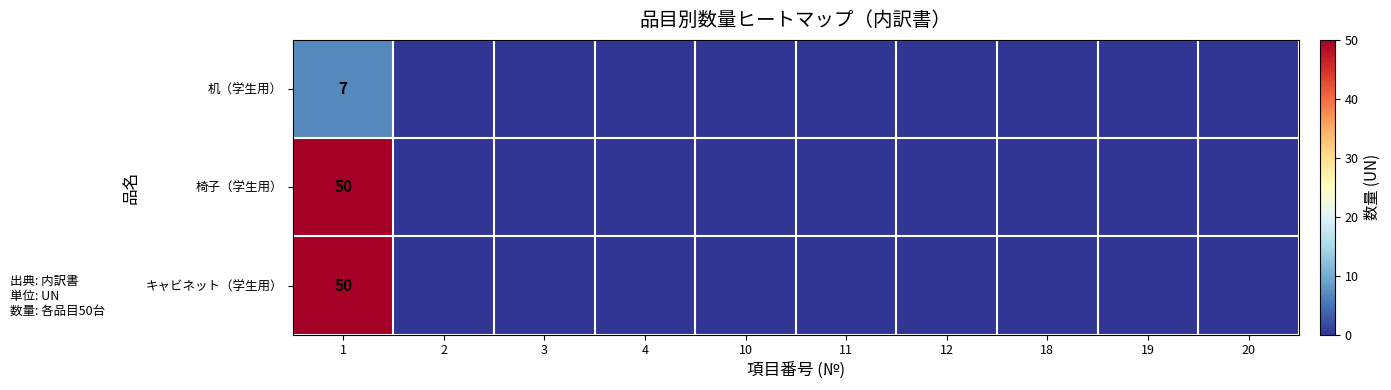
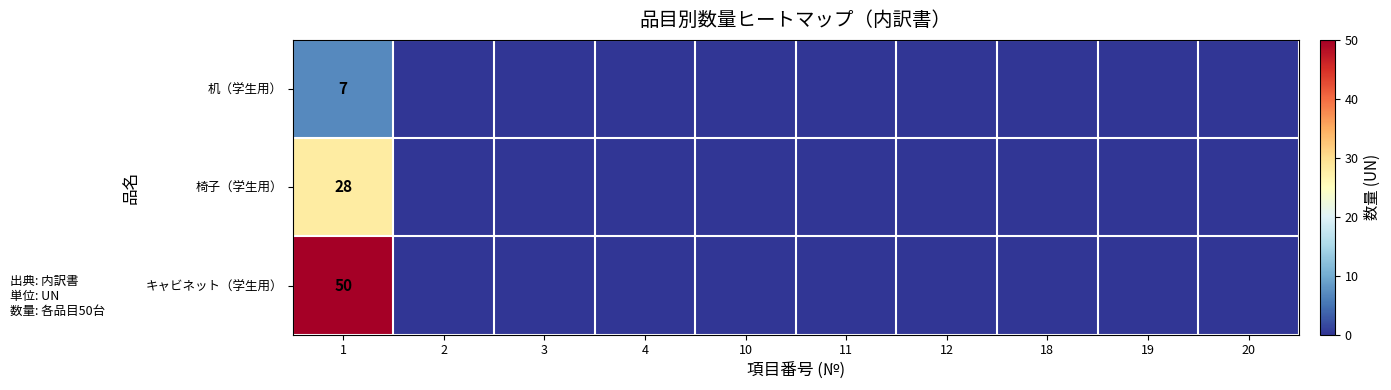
椅子（学生用）, 1: 50 -> 28
